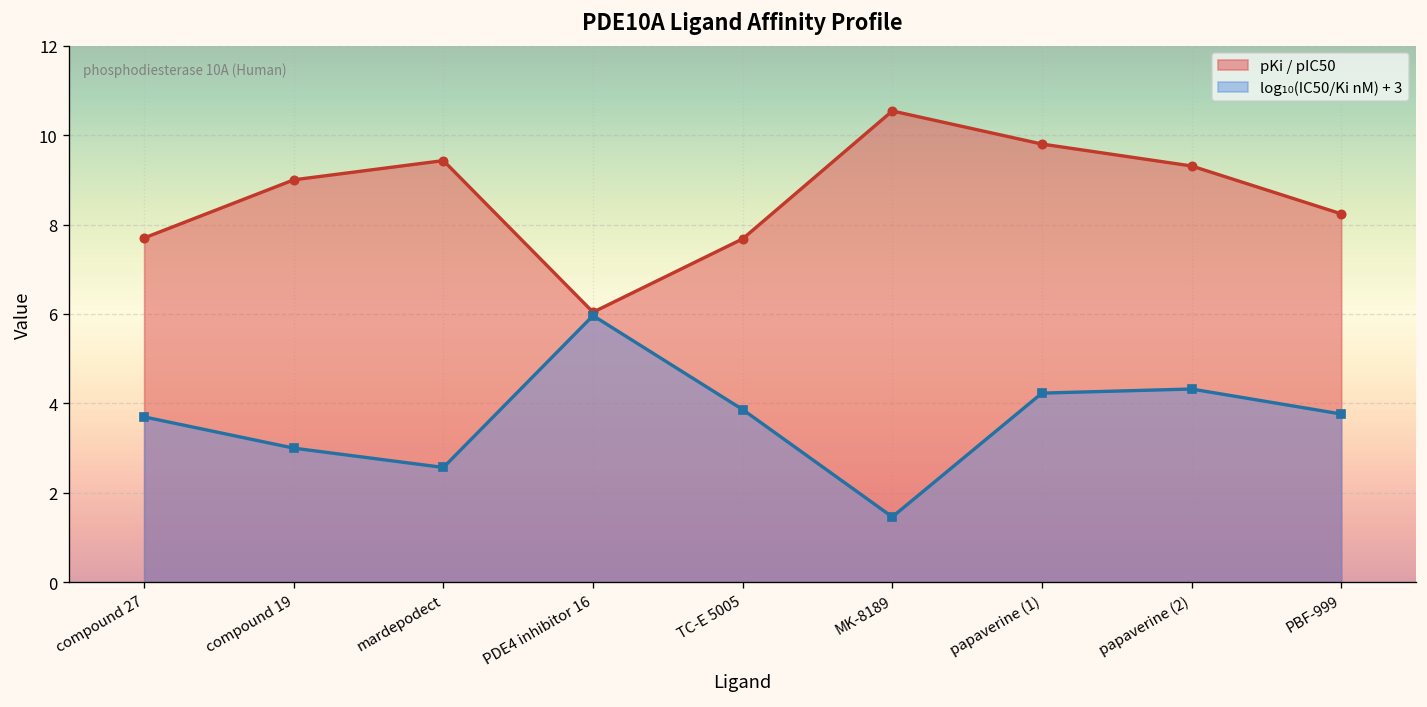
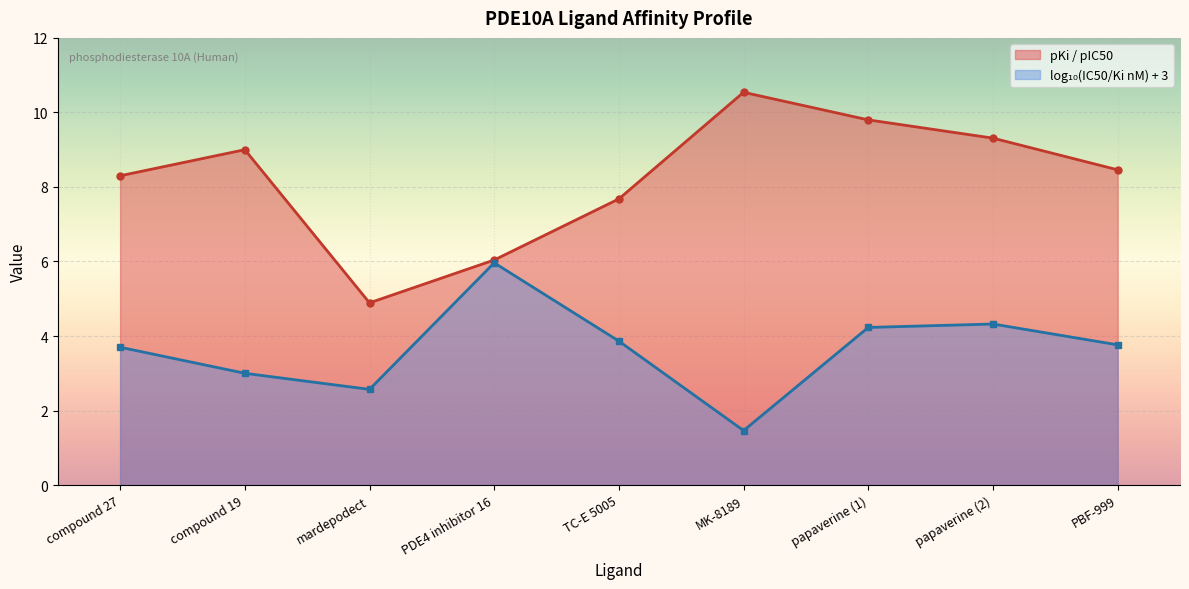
pKi / pIC50, compound 27: 7.7 -> 8.3
pKi / pIC50, mardepodect: 9.4 -> 4.9
pKi / pIC50, PBF-999: 8.2 -> 8.5
